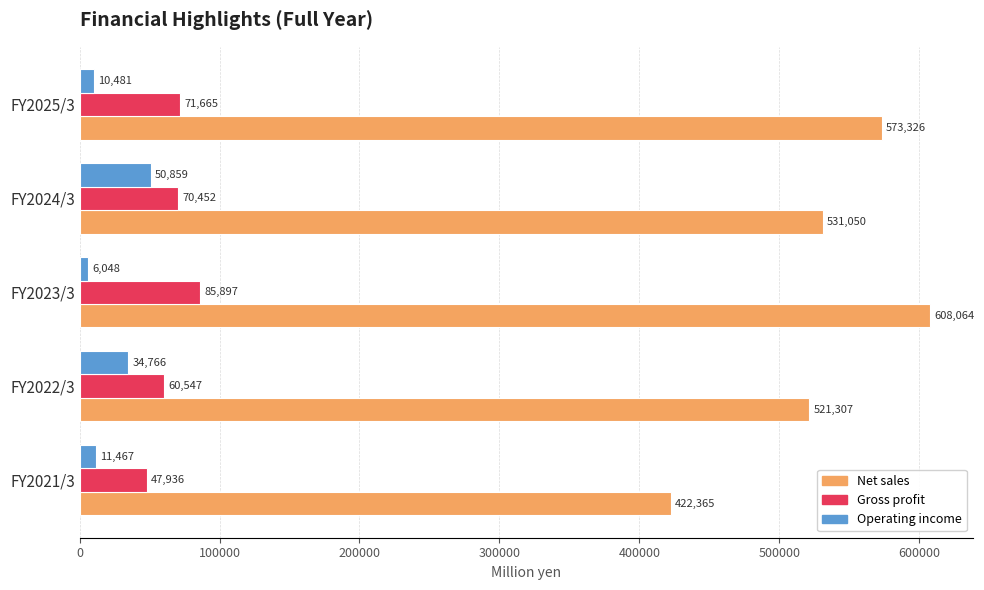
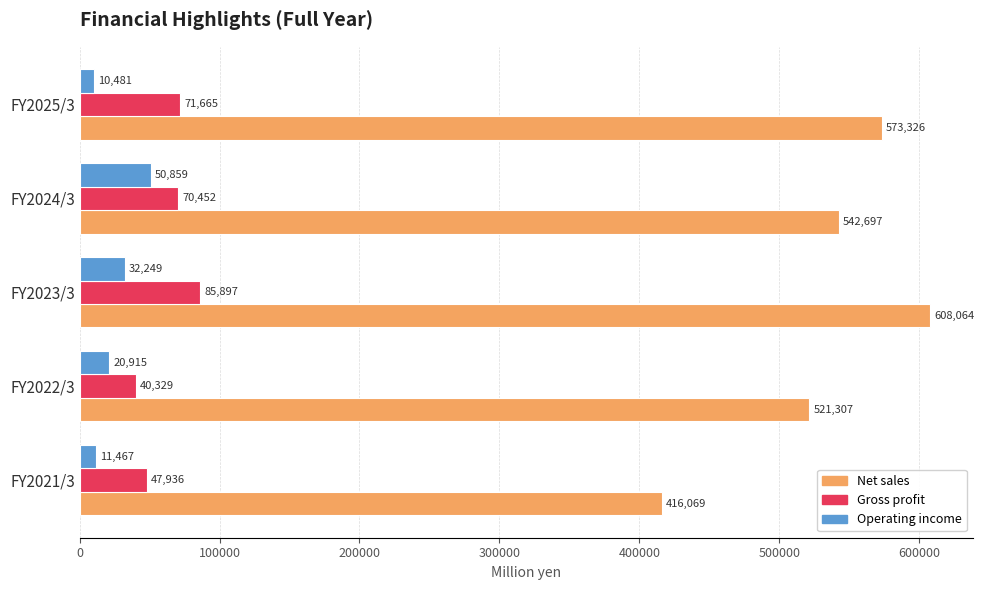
Net sales, FY2024/3: 531,050 -> 542,697
Operating income, FY2023/3: 6,048 -> 32,249
Operating income, FY2022/3: 34,766 -> 20,915
Gross profit, FY2022/3: 60,547 -> 40,329
Net sales, FY2021/3: 422,365 -> 416,069
